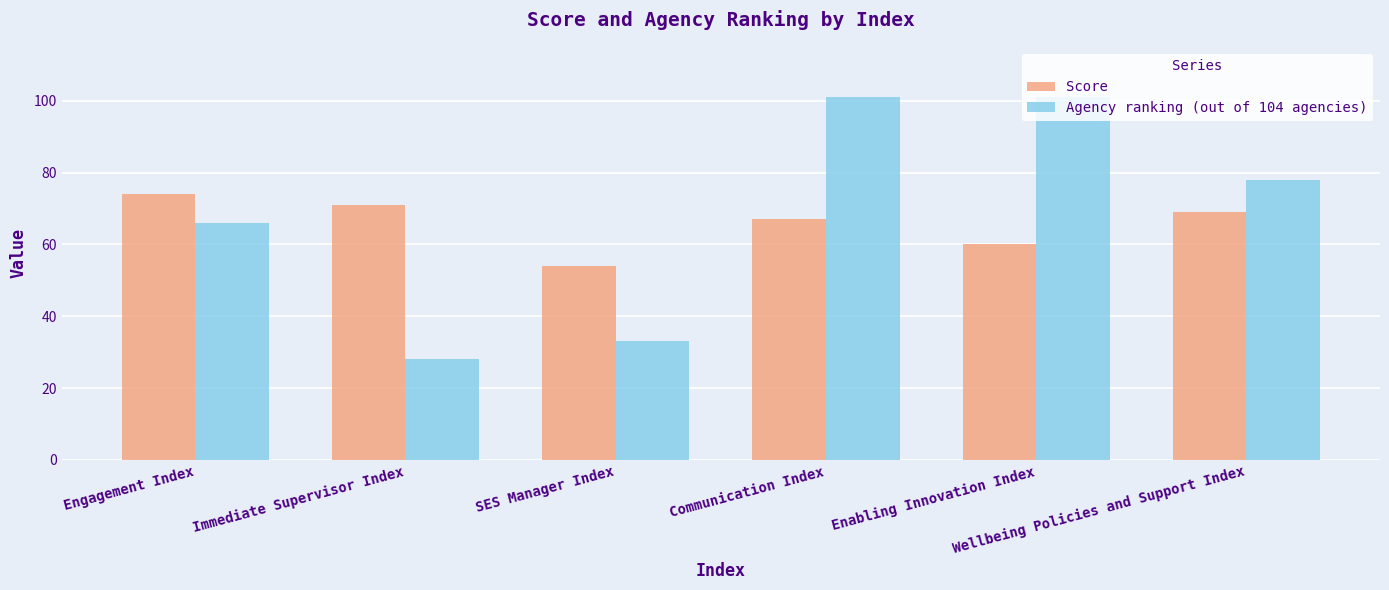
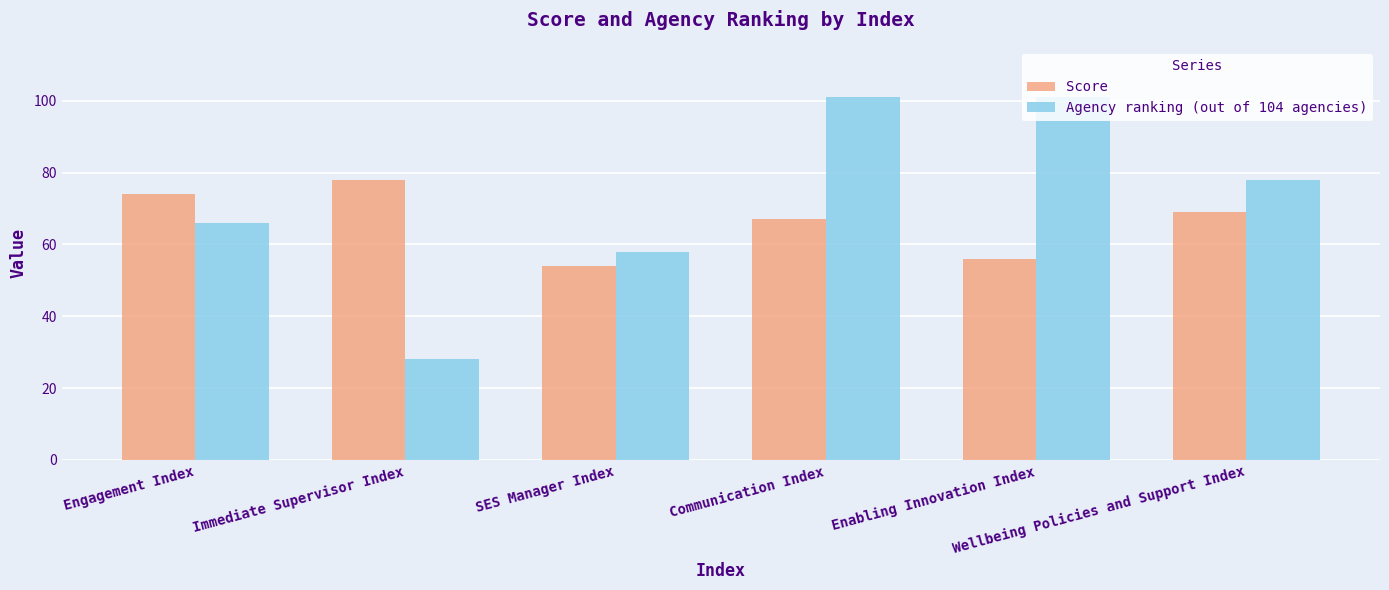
Score, Immediate Supervisor Index: 71 -> 78
Agency ranking (out of 104 agencies), SES Manager Index: 33 -> 58
Score, Enabling Innovation Index: 60 -> 56
